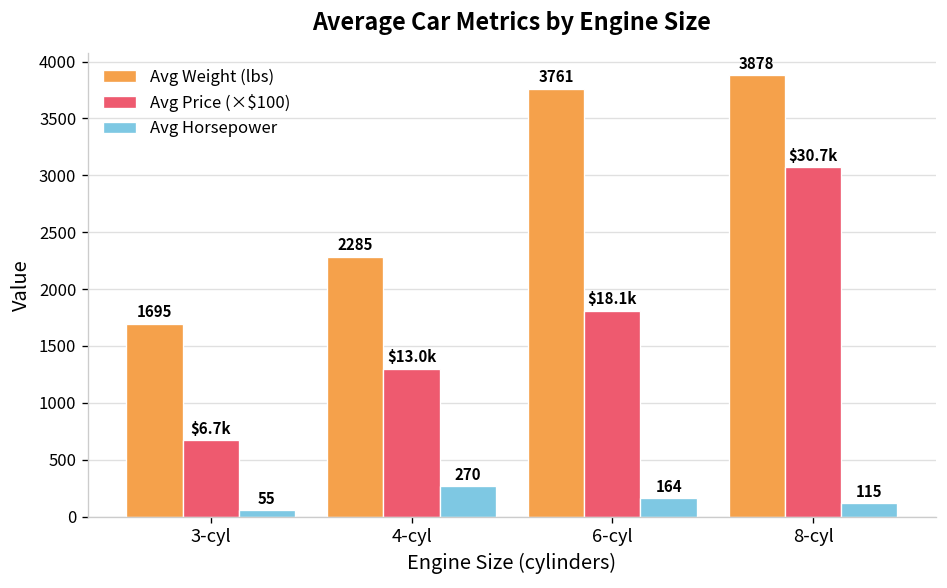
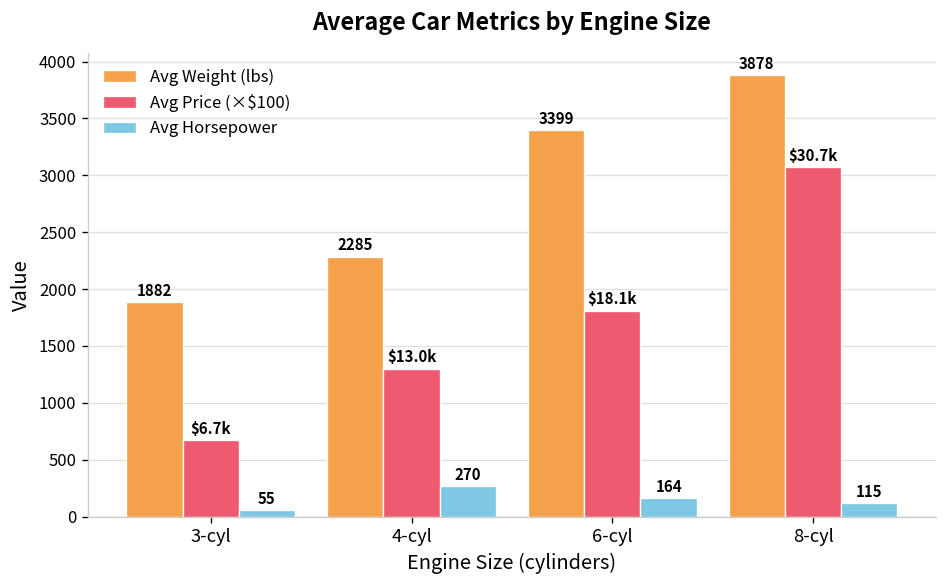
Avg Weight (lbs), 3-cyl: 1695 -> 1882
Avg Weight (lbs), 6-cyl: 3761 -> 3399
